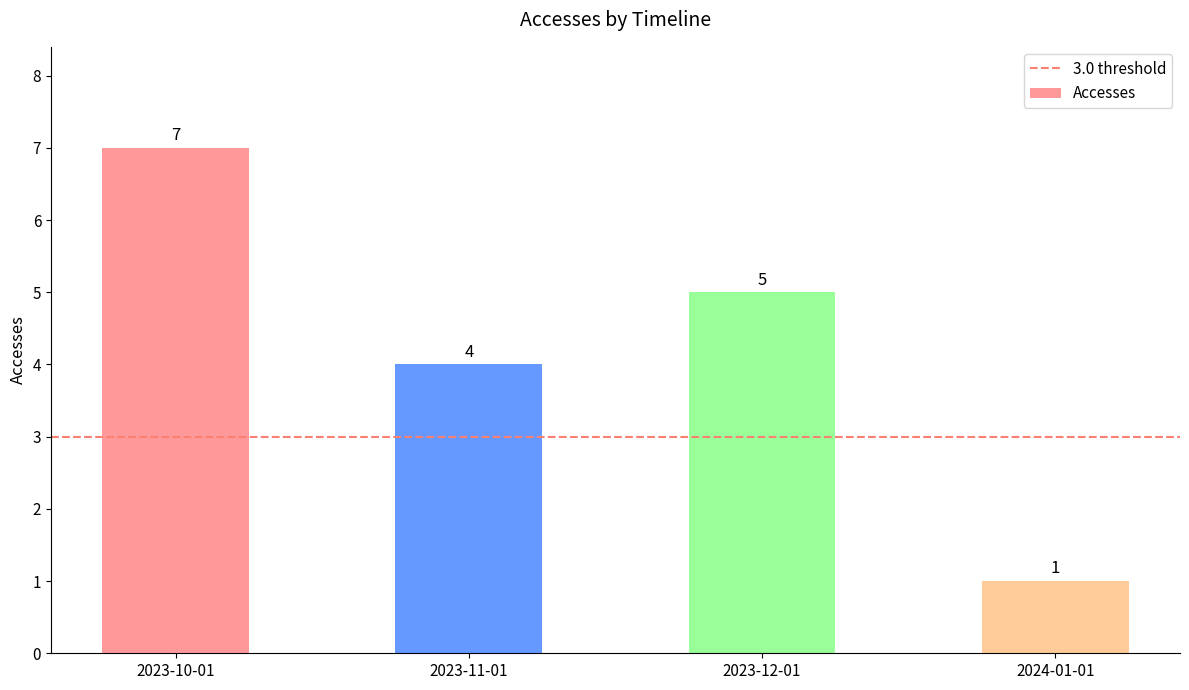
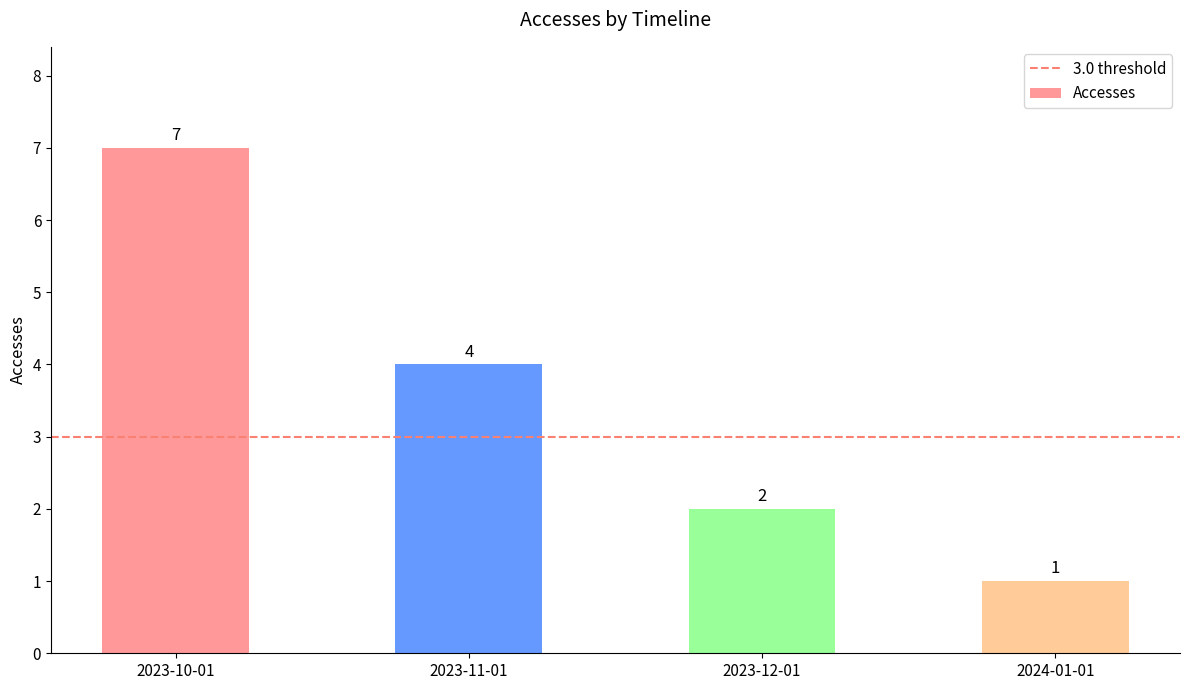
2023-12-01: 5 -> 2
